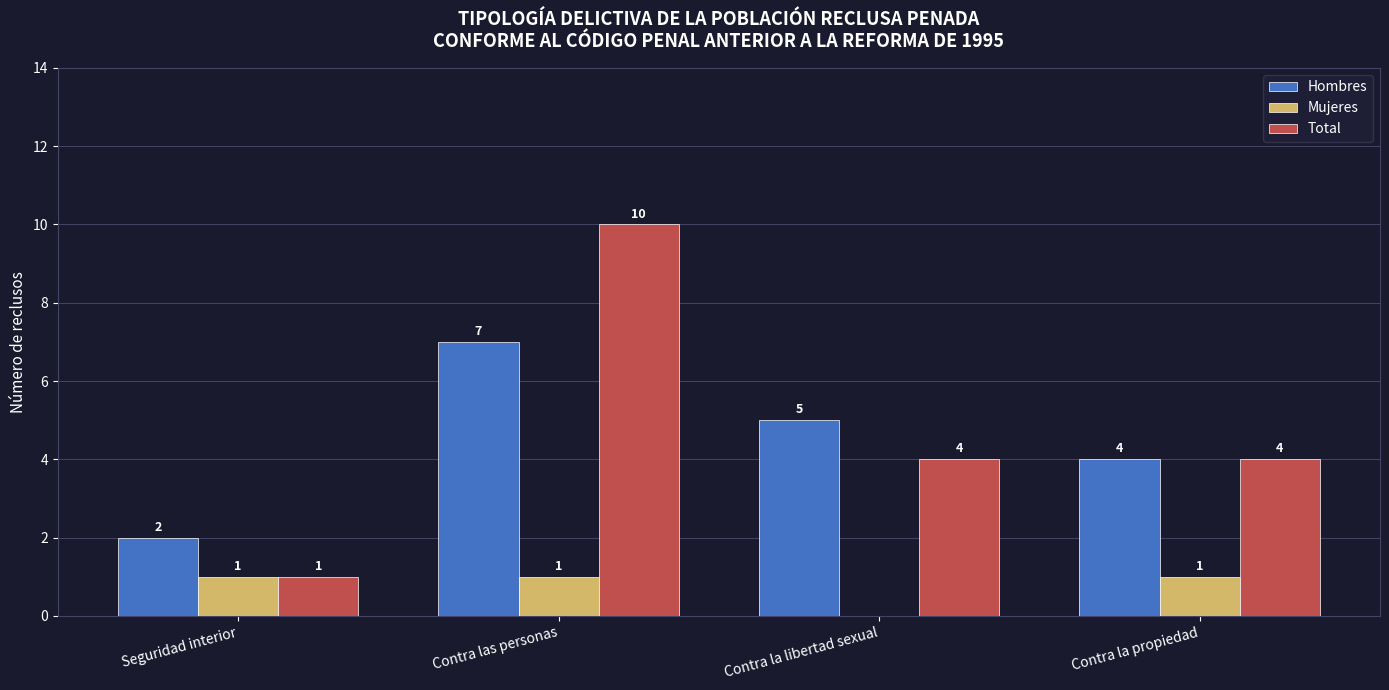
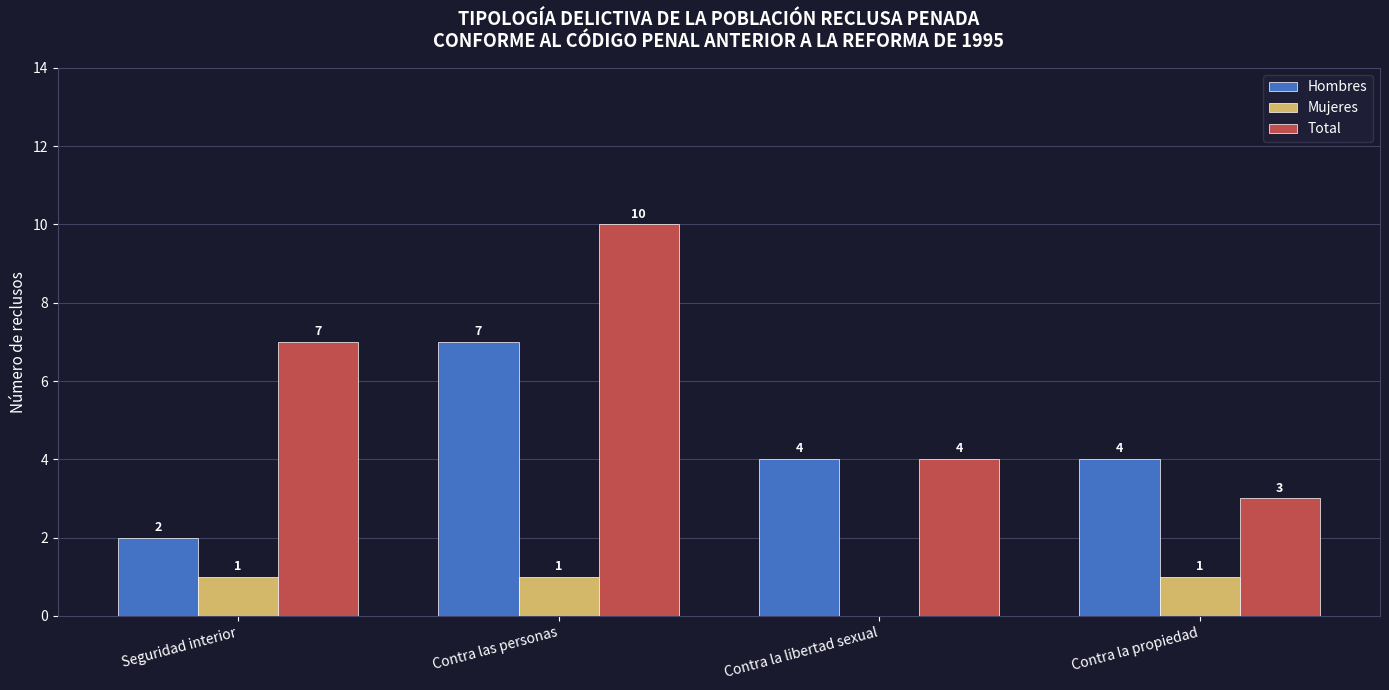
Total, Seguridad interior: 1 -> 7
Hombres, Contra la libertad sexual: 5 -> 4
Total, Contra la propiedad: 4 -> 3
